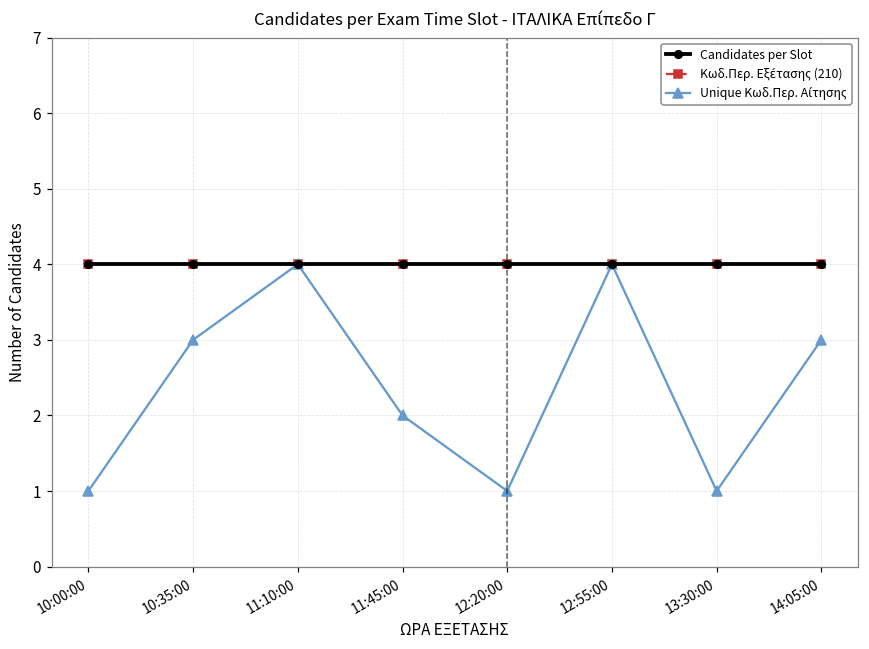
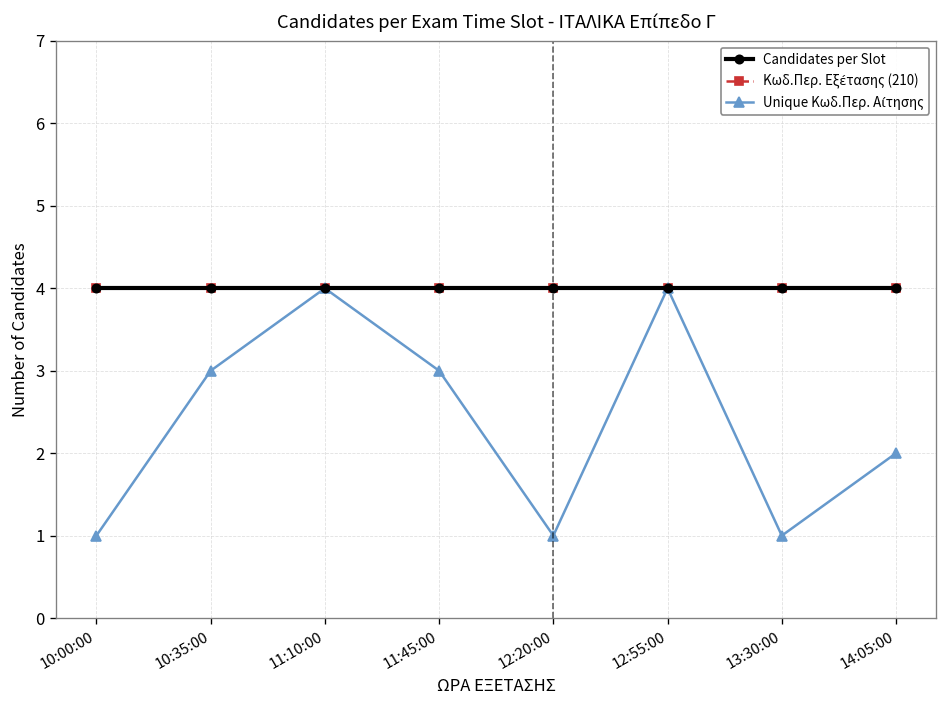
Unique Κωδ.Περ. Αίτησης, 11:45:00: 2 -> 3
Unique Κωδ.Περ. Αίτησης, 14:05:00: 3 -> 2
